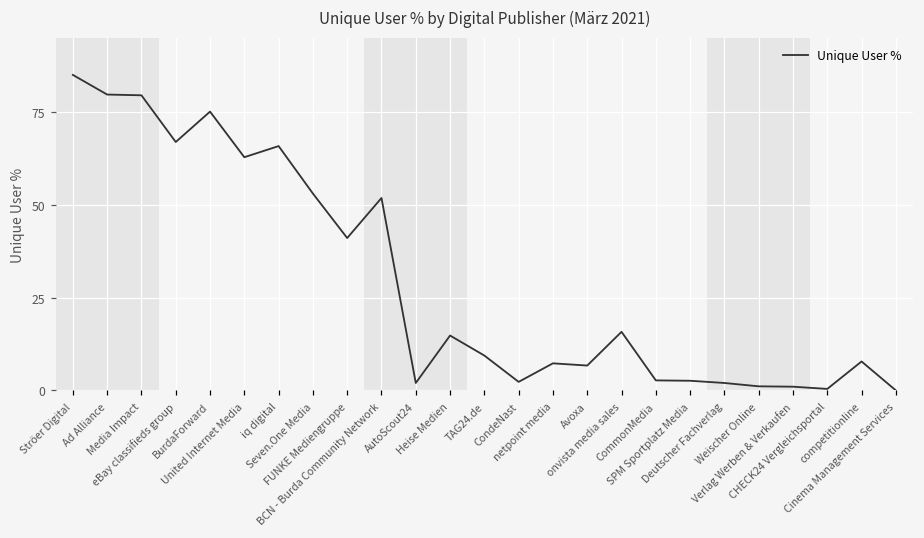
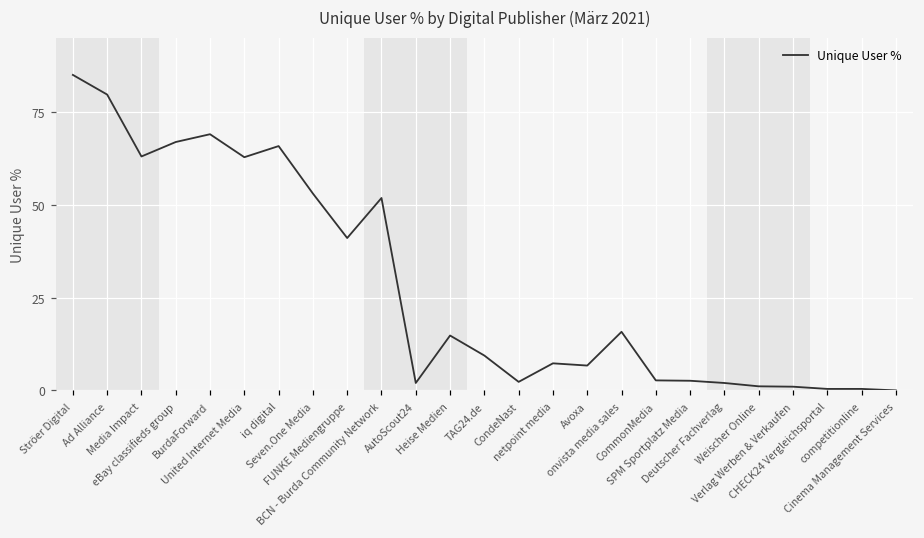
Media Impact: 80 -> 63
BurdaForward: 75 -> 69
competitionline: 8 -> 0
